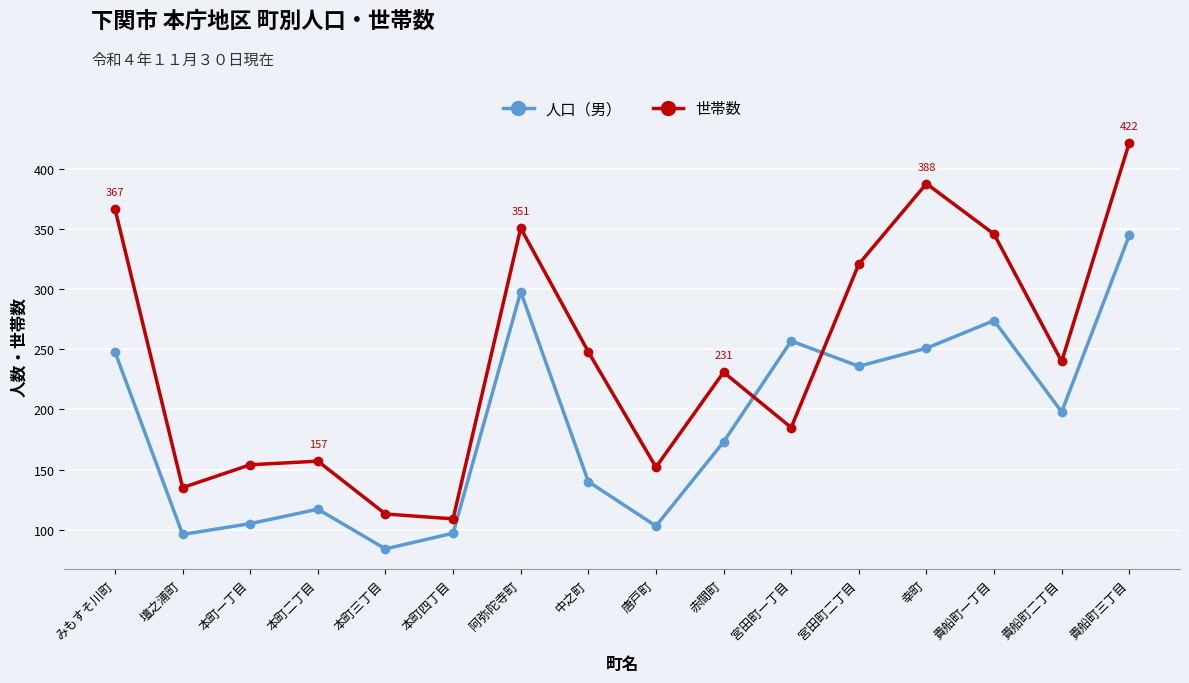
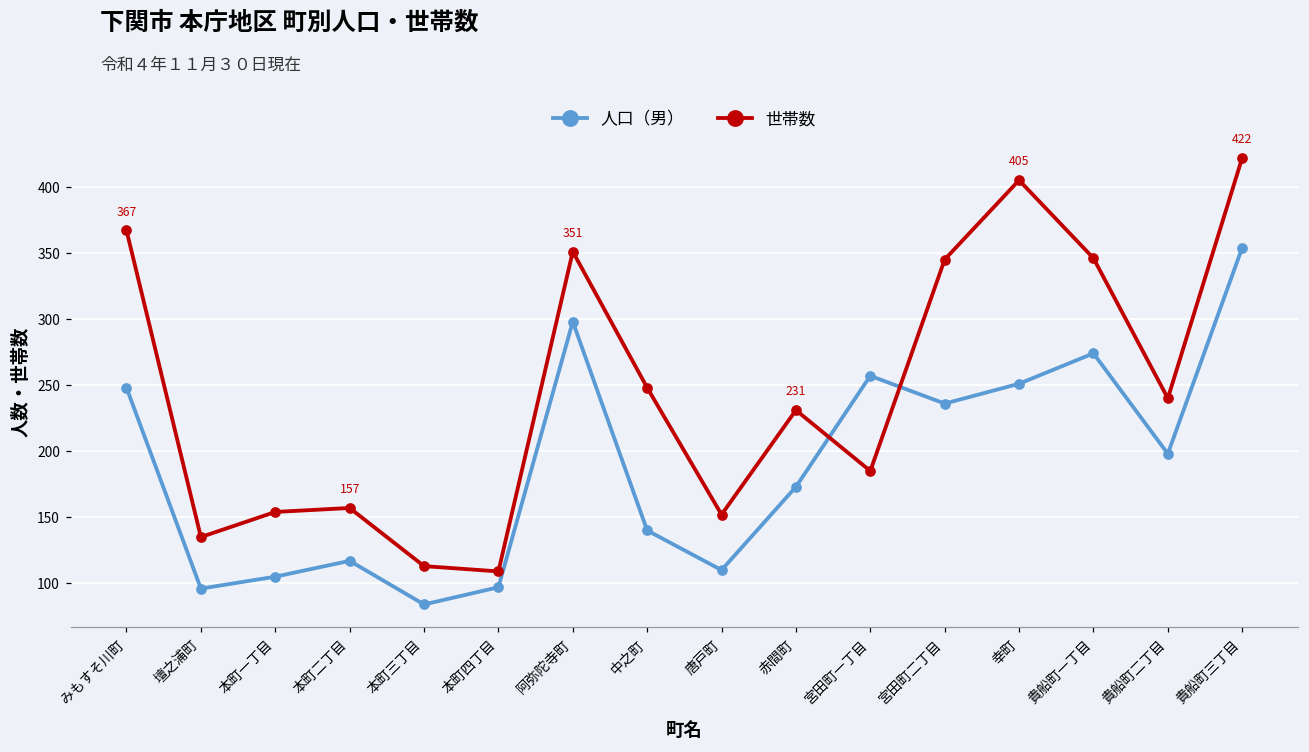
人口（男）, 唐戸町: 103 -> 110
世帯数, 宮田町二丁目: 321 -> 345
世帯数, 幸町: 388 -> 405
人口（男）, 貴船町三丁目: 345 -> 354
